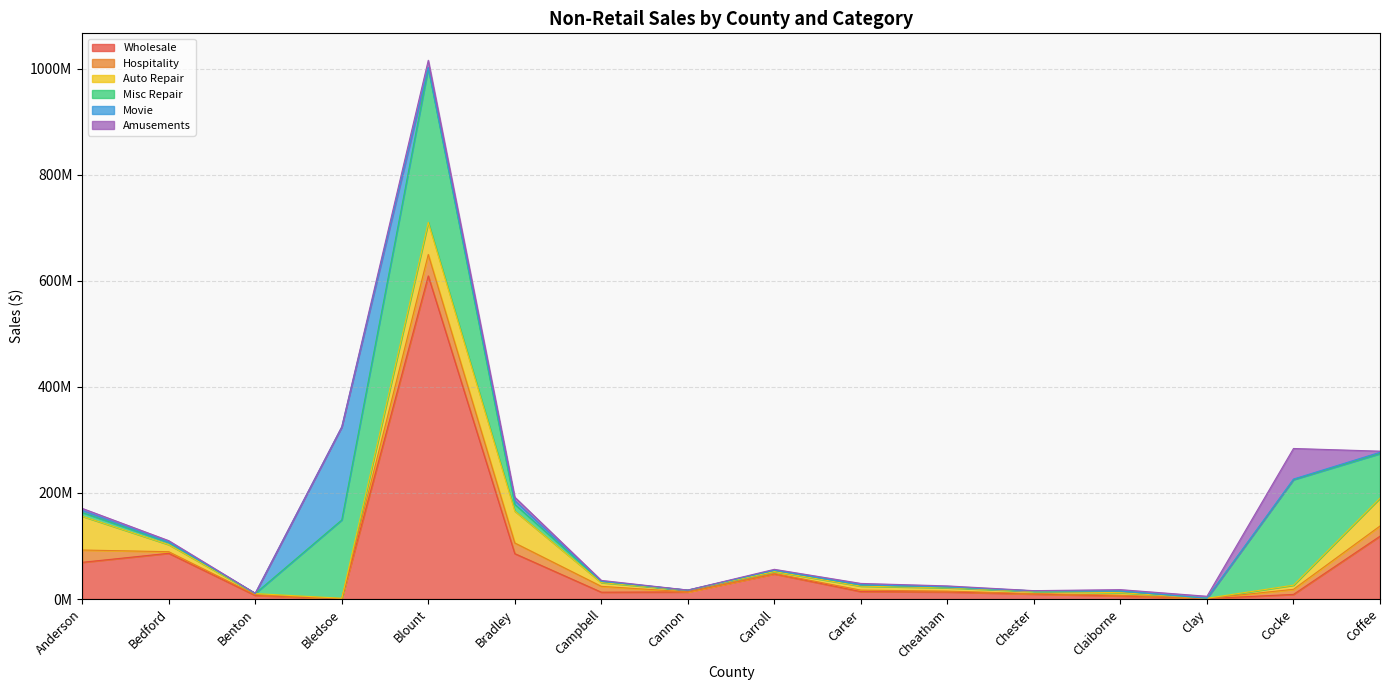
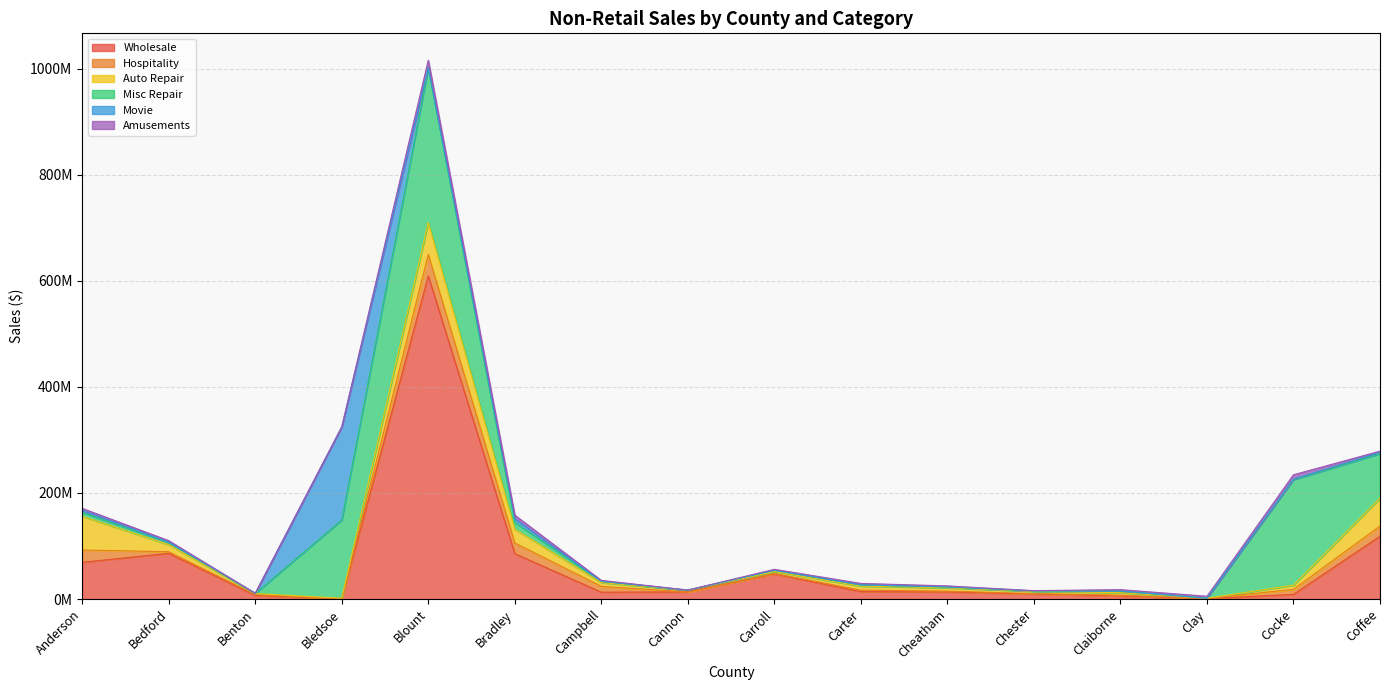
Auto Repair, Bradley: 60000000 -> 30000000
Amusements, Cocke: 60000000 -> 10000000
